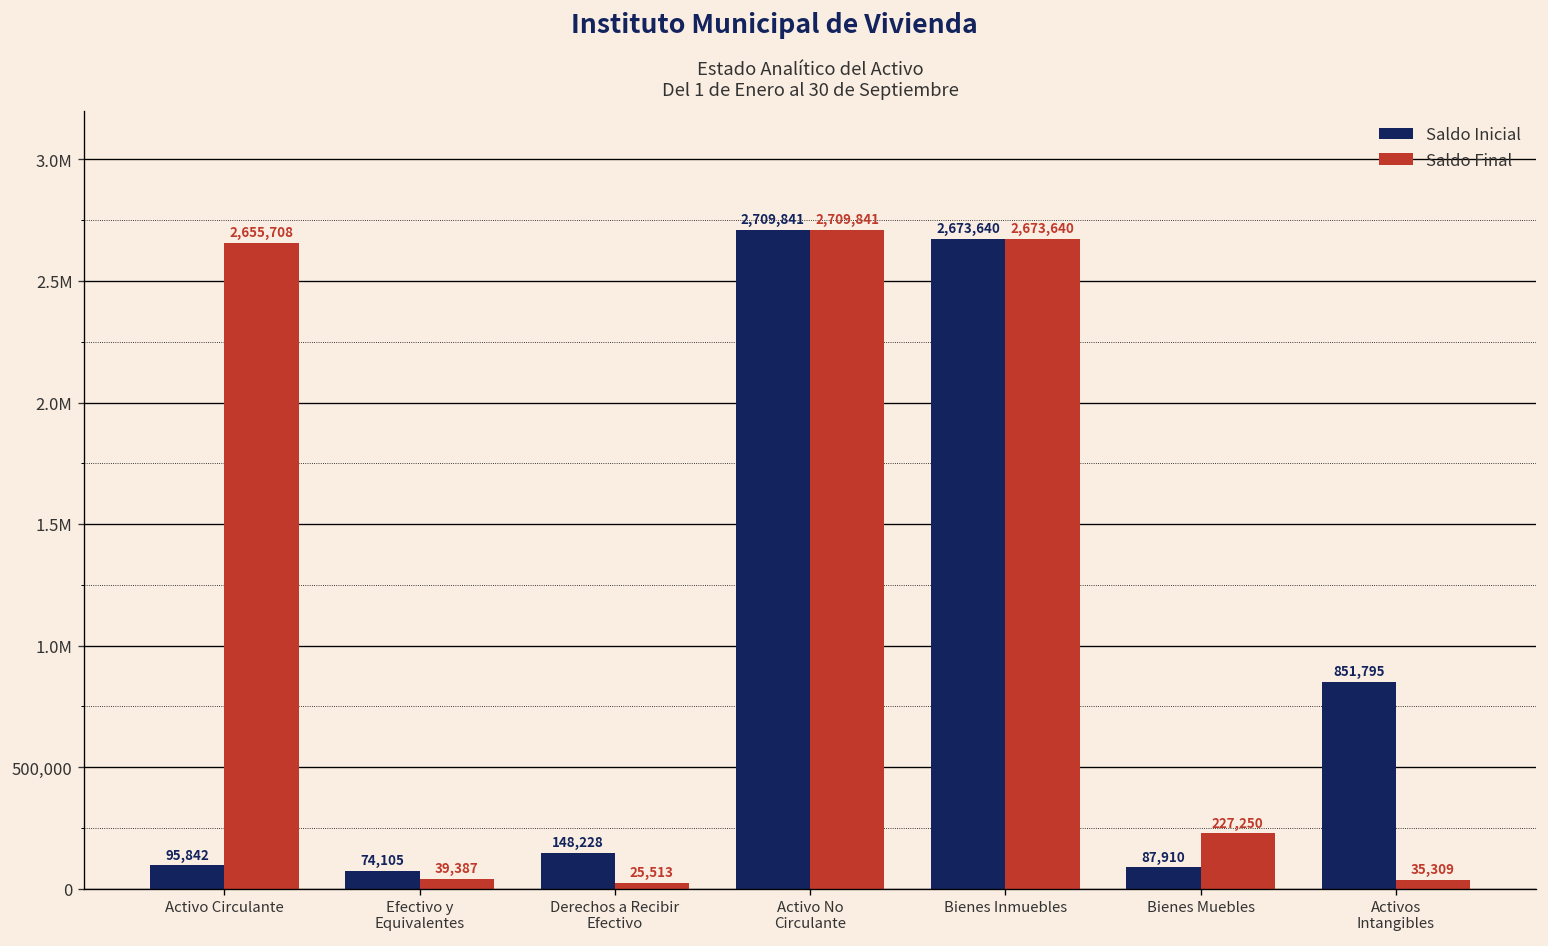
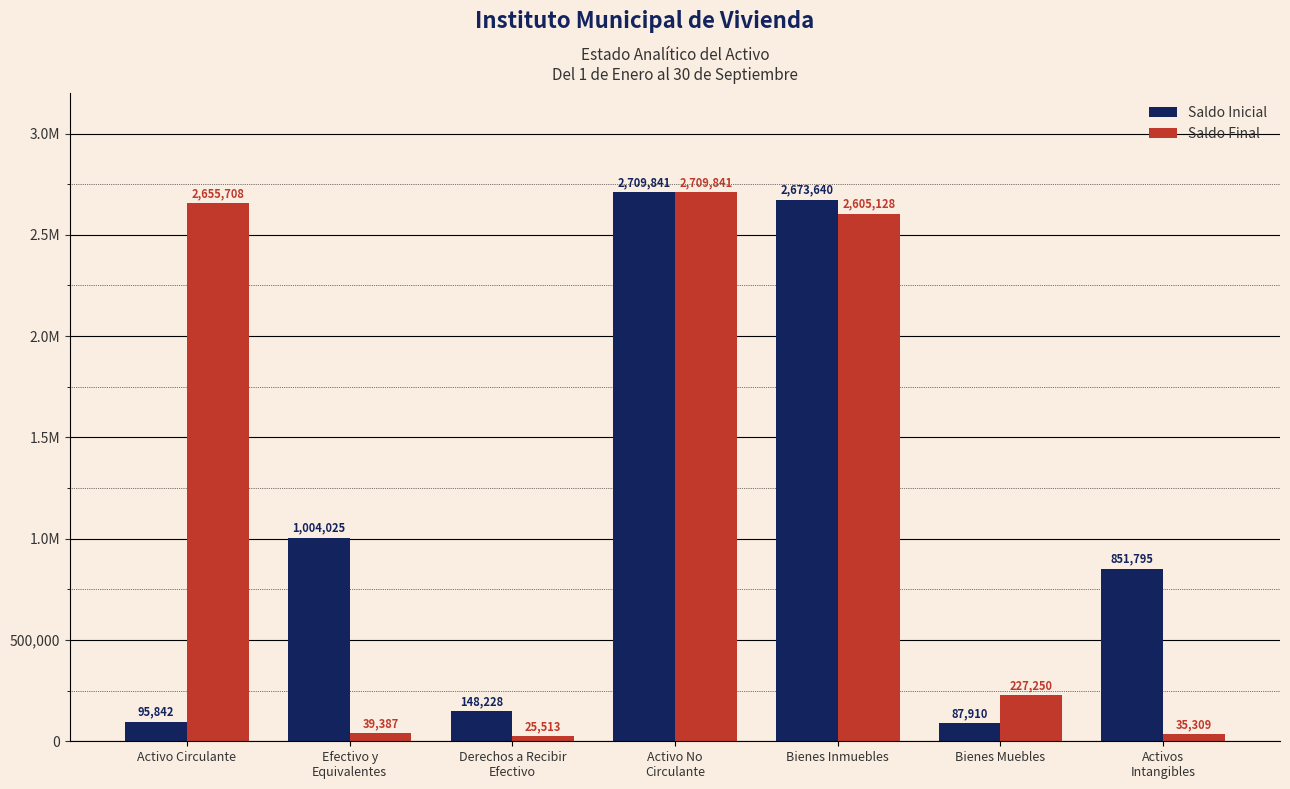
Saldo Inicial, Efectivo y Equivalentes: 74,105 -> 1,004,025
Saldo Final, Bienes Inmuebles: 2,673,640 -> 2,605,128
